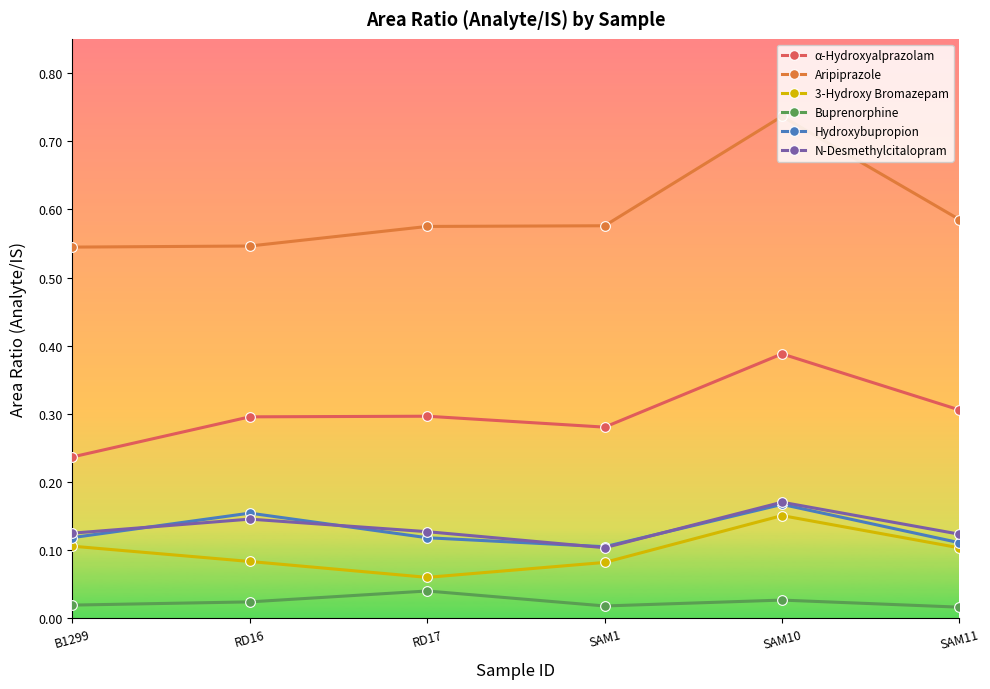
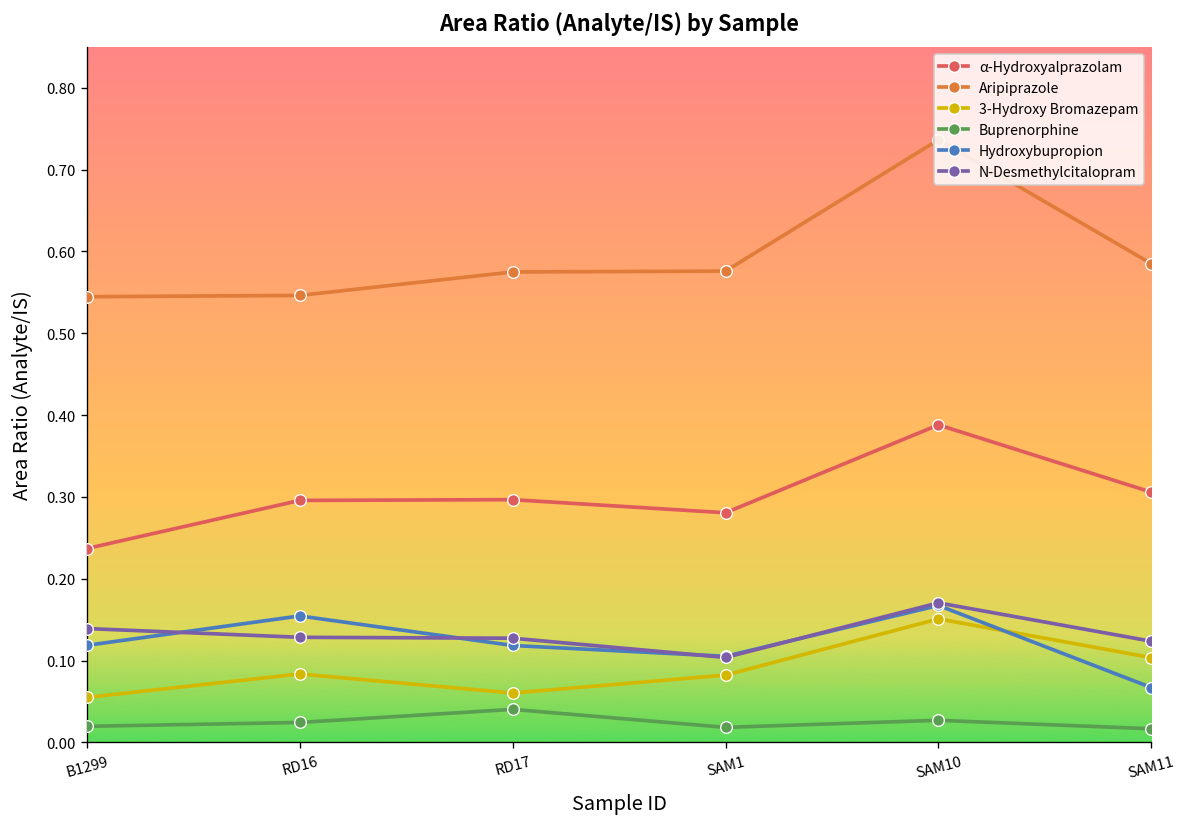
3-Hydroxy Bromazepam, B1299: 0.11 -> 0.06
N-Desmethylcitalopram, B1299: 0.13 -> 0.14
N-Desmethylcitalopram, RD16: 0.15 -> 0.13
Hydroxybupropion, SAM11: 0.11 -> 0.07
